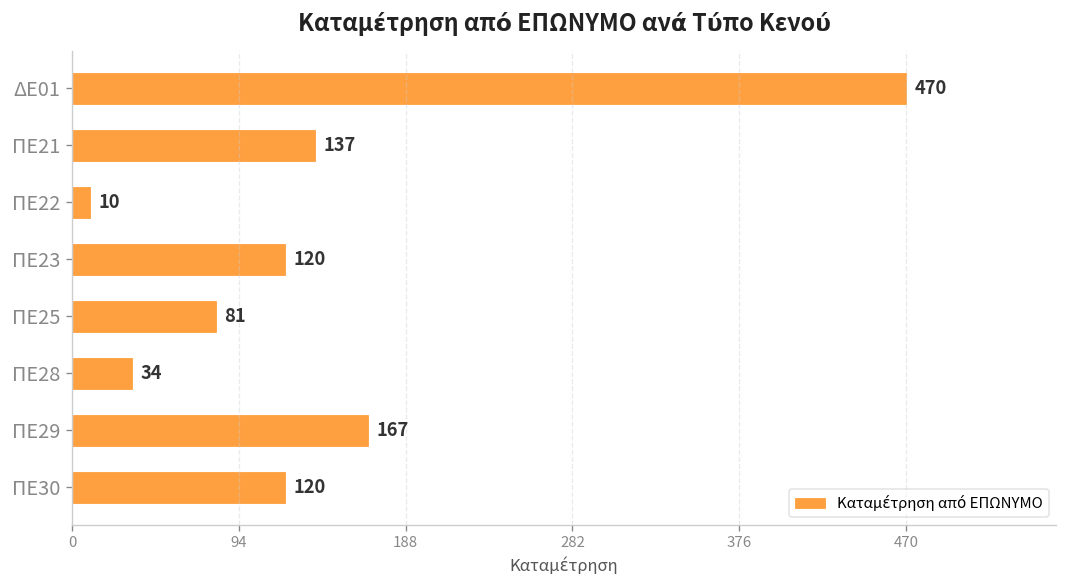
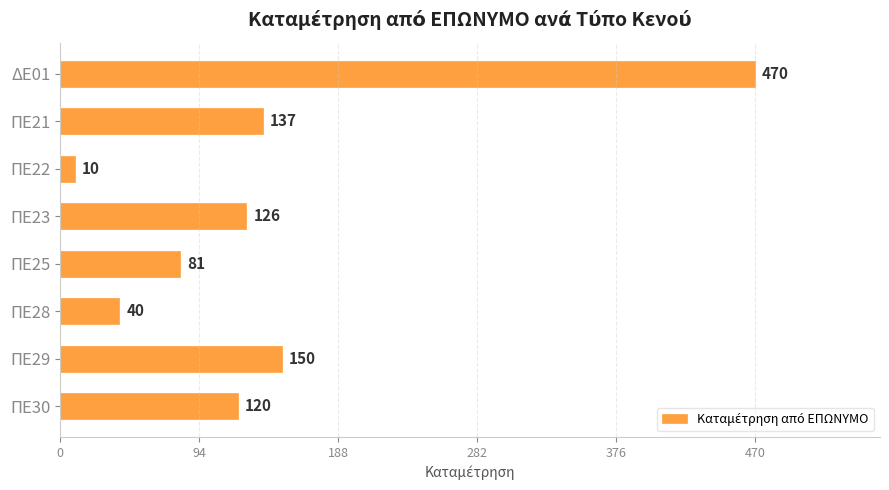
ΠΕ23: 120 -> 126
ΠΕ28: 34 -> 40
ΠΕ29: 167 -> 150
